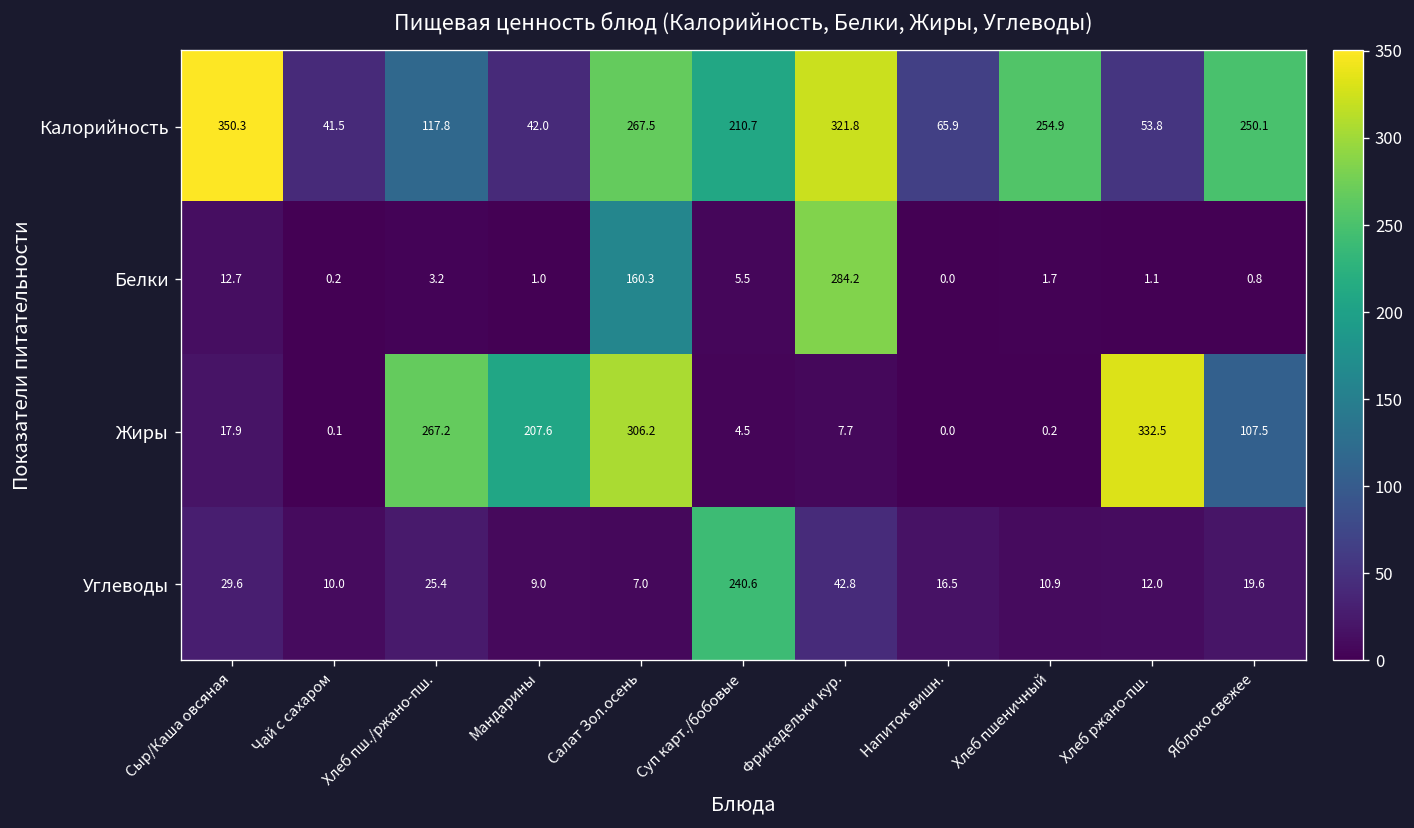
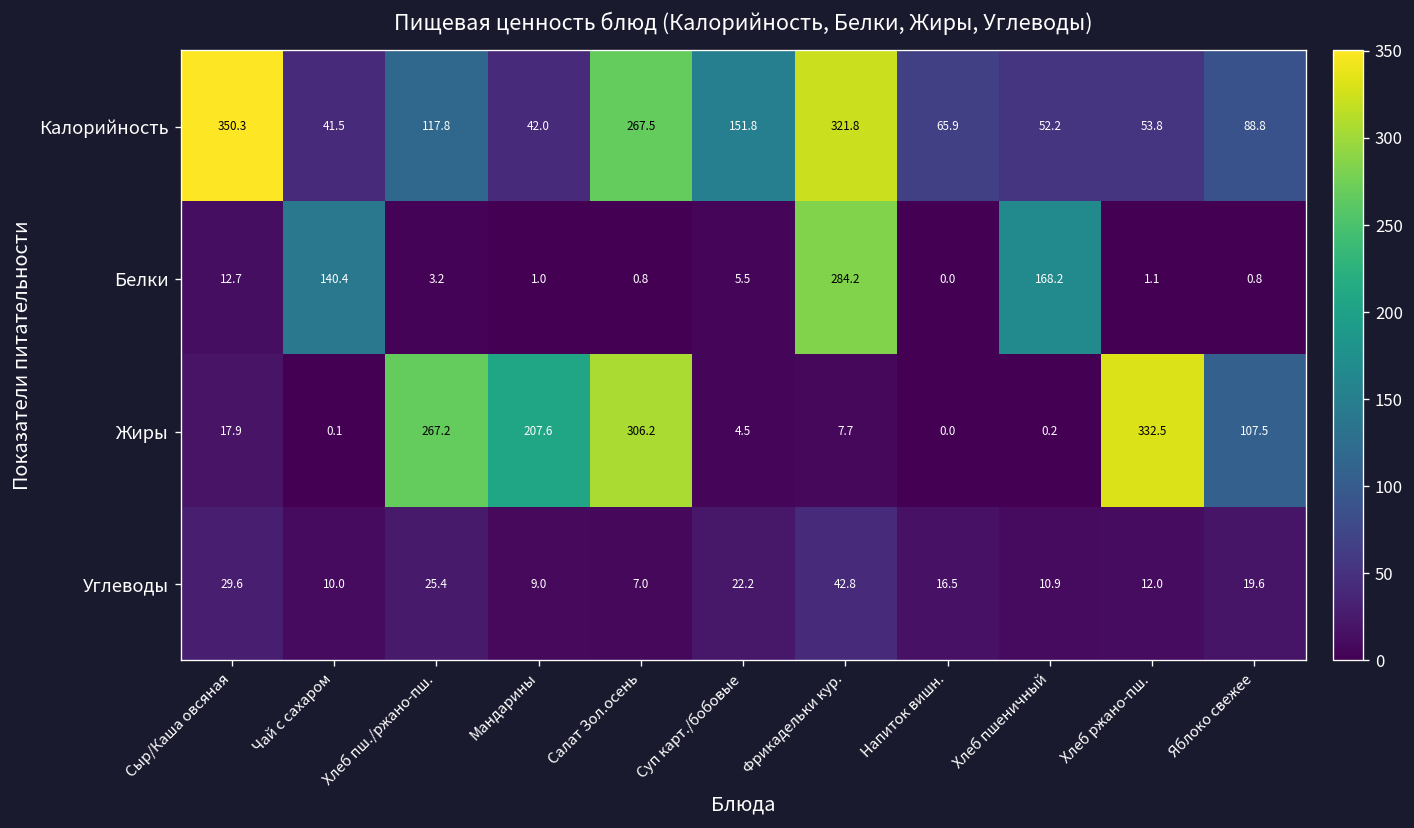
Калорийность, Суп карт./бобовые: 210.7 -> 151.8
Калорийность, Хлеб пшеничный: 254.9 -> 52.2
Калорийность, Яблоко свежее: 250.1 -> 88.8
Белки, Чай с сахаром: 0.2 -> 140.4
Белки, Салат Зол.осень: 160.3 -> 0.8
Белки, Хлеб пшеничный: 1.7 -> 168.2
Углеводы, Суп карт./бобовые: 240.6 -> 22.2
